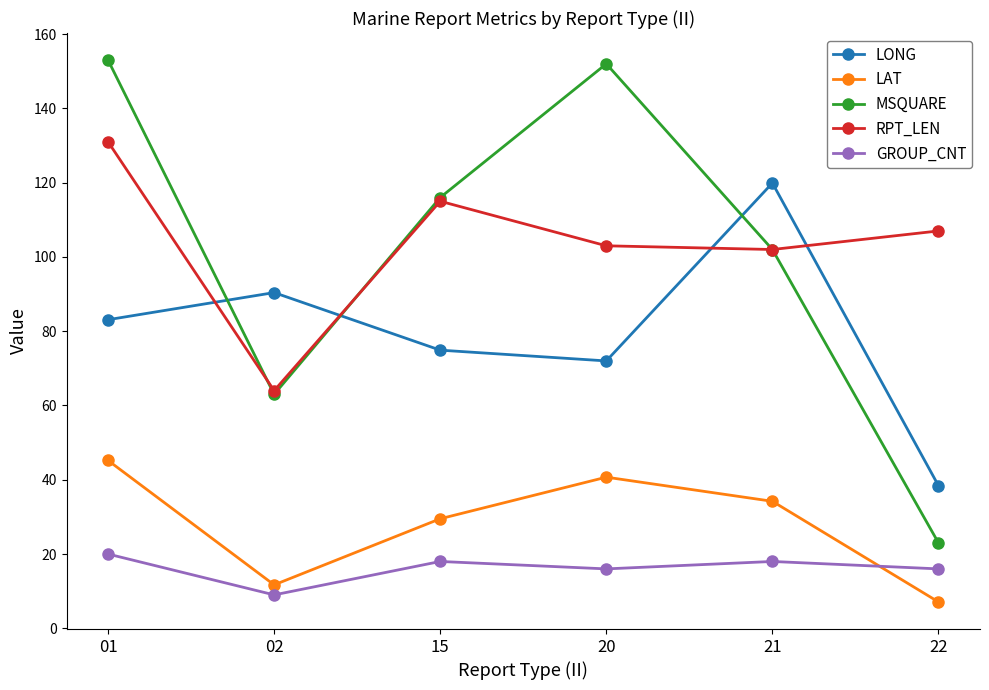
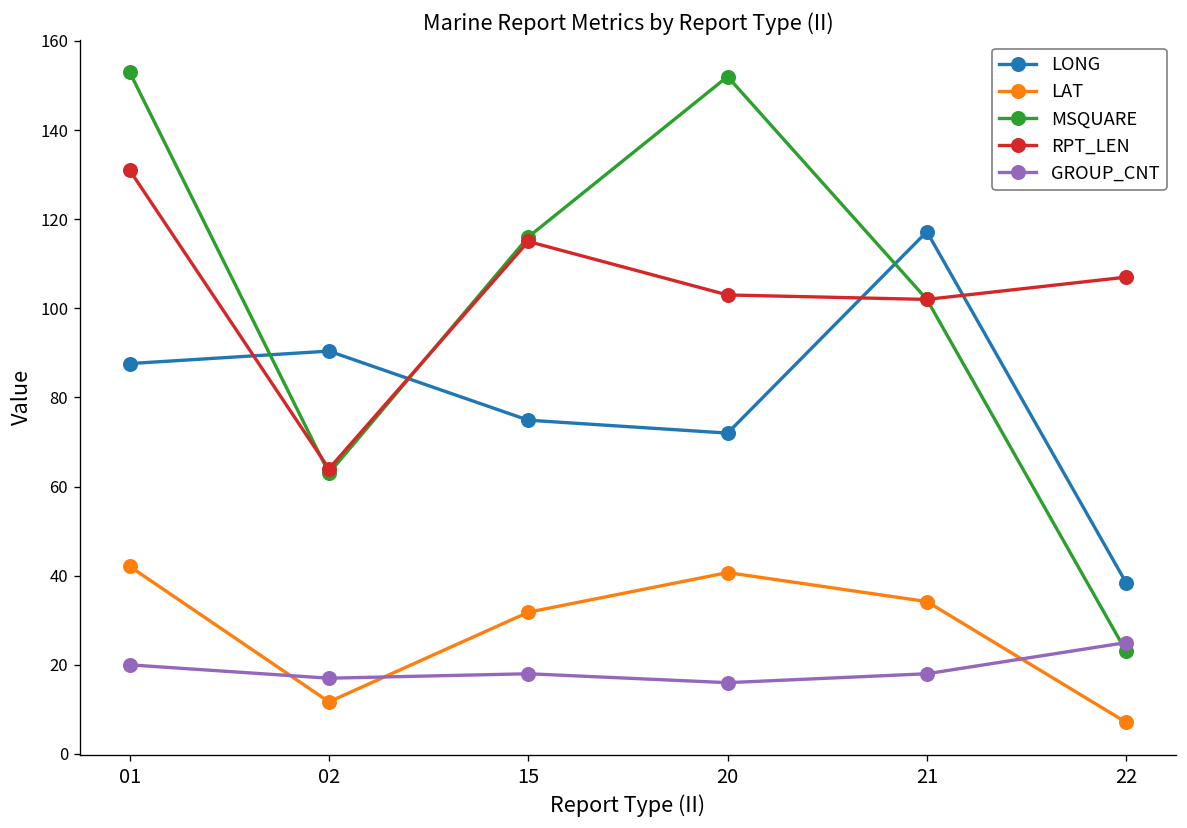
LONG, 01: 83 -> 88
LAT, 01: 45 -> 42
GROUP_CNT, 02: 9 -> 17
LAT, 15: 30 -> 32
LONG, 21: 120 -> 117
GROUP_CNT, 22: 16 -> 25
